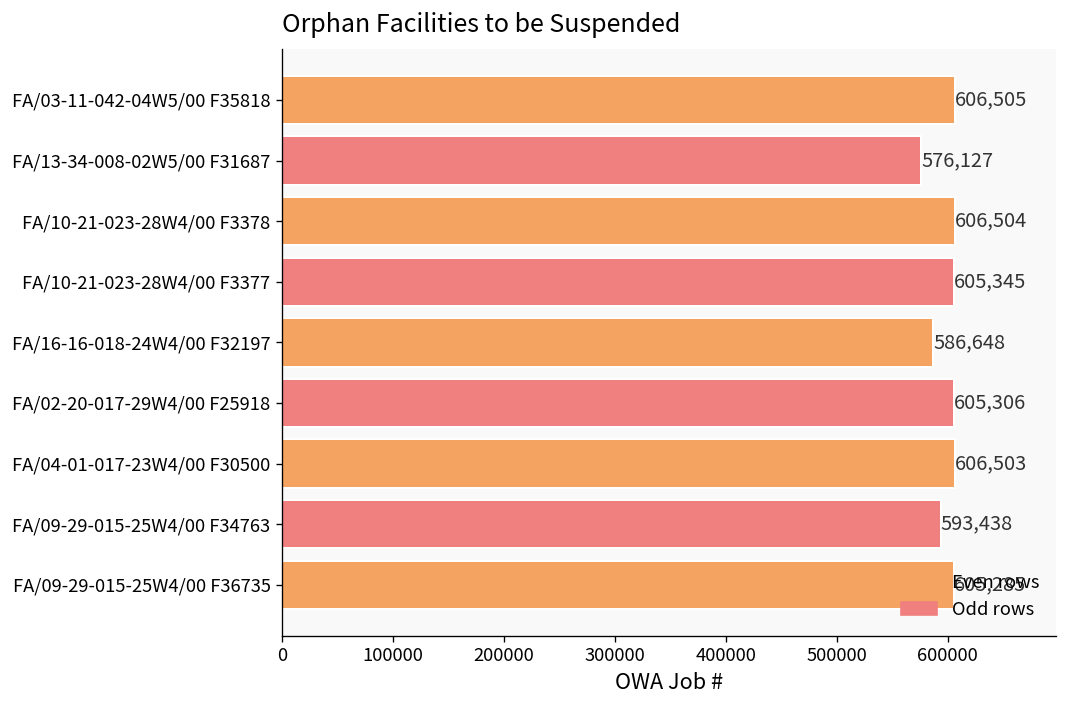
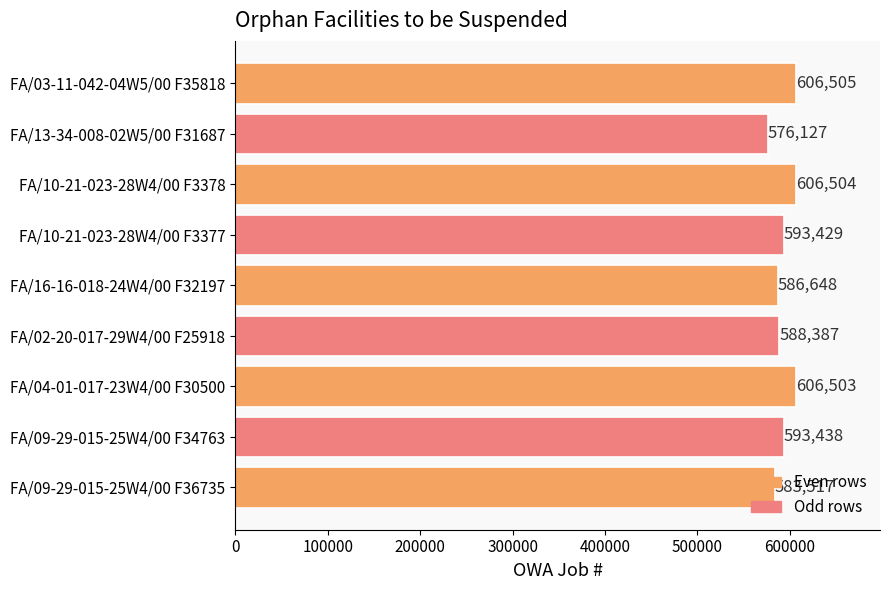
FA/10-21-023-28W4/00 F3377: 605,345 -> 593,429
FA/02-20-017-29W4/00 F25918: 605,306 -> 588,387
FA/09-29-015-25W4/00 F36735: 605,285 -> 583,517
